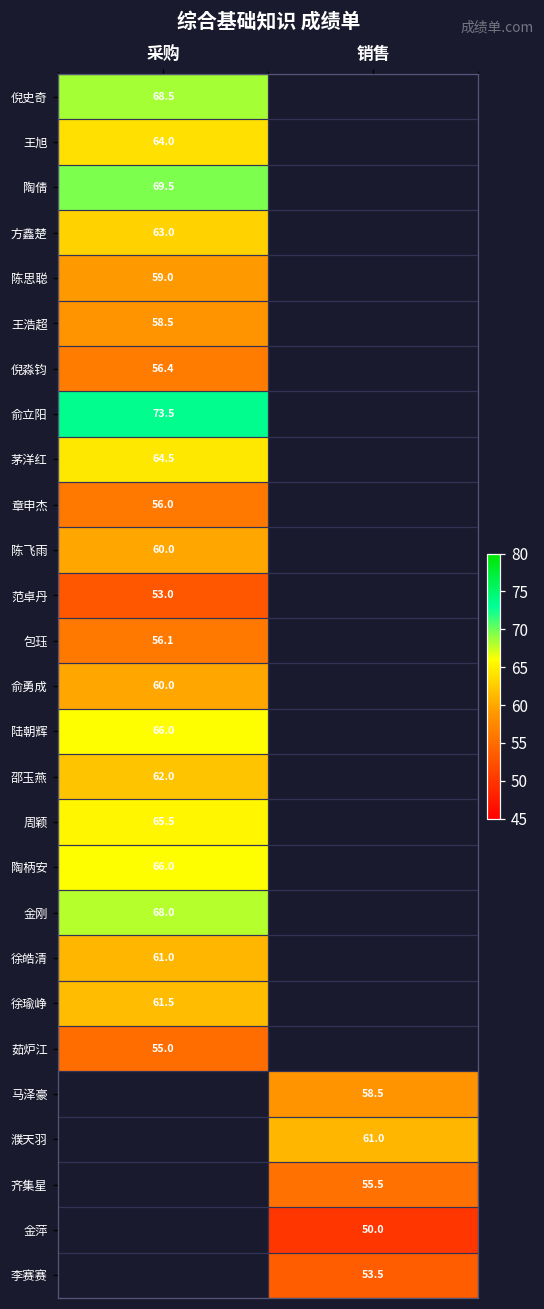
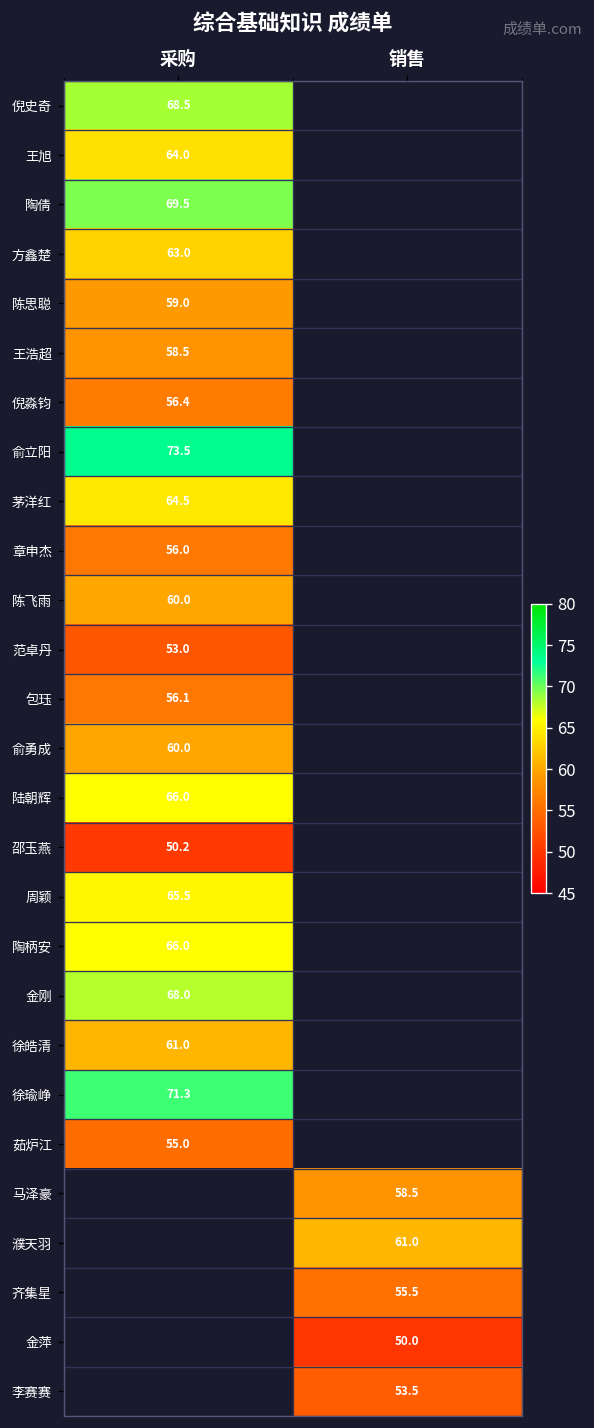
邵玉燕, 采购: 62.0 -> 50.2
徐瑜峥, 采购: 61.5 -> 71.3
